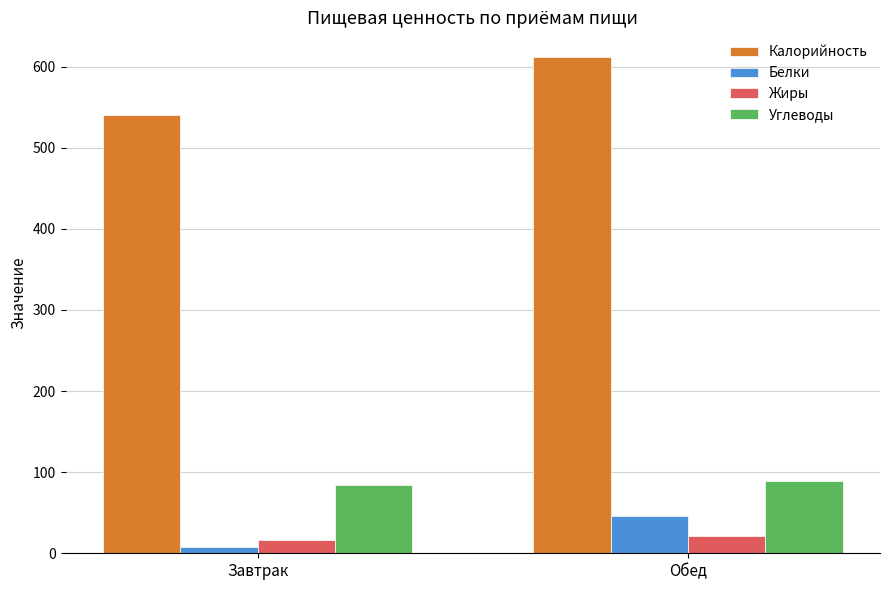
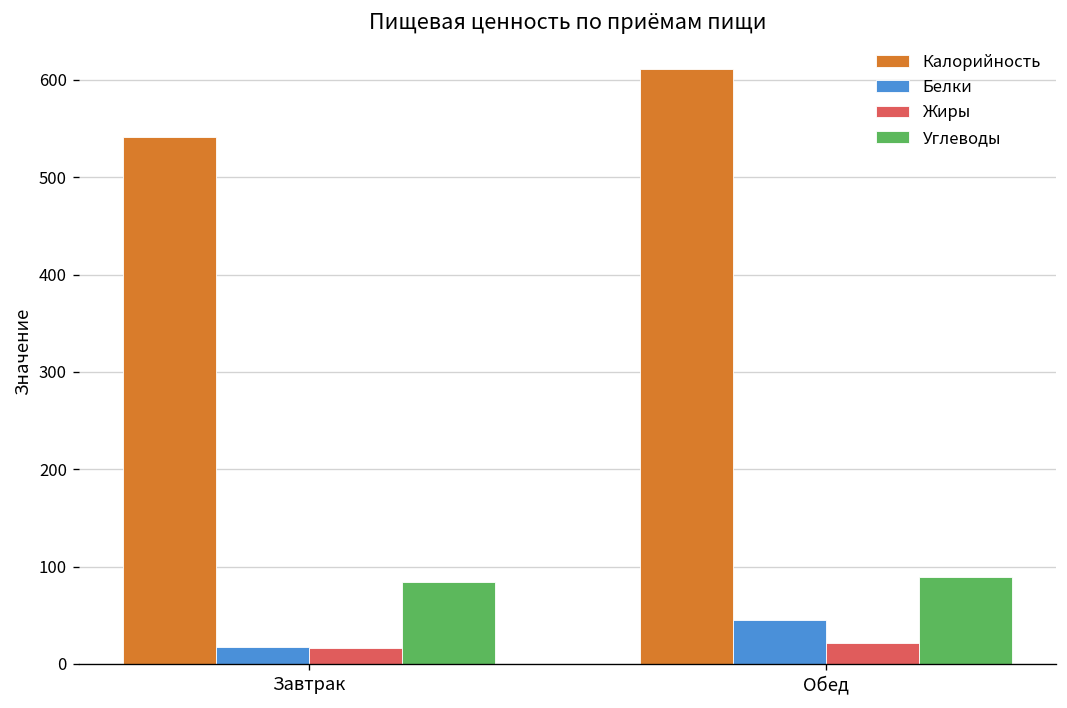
Белки, Завтрак: 10 -> 20
